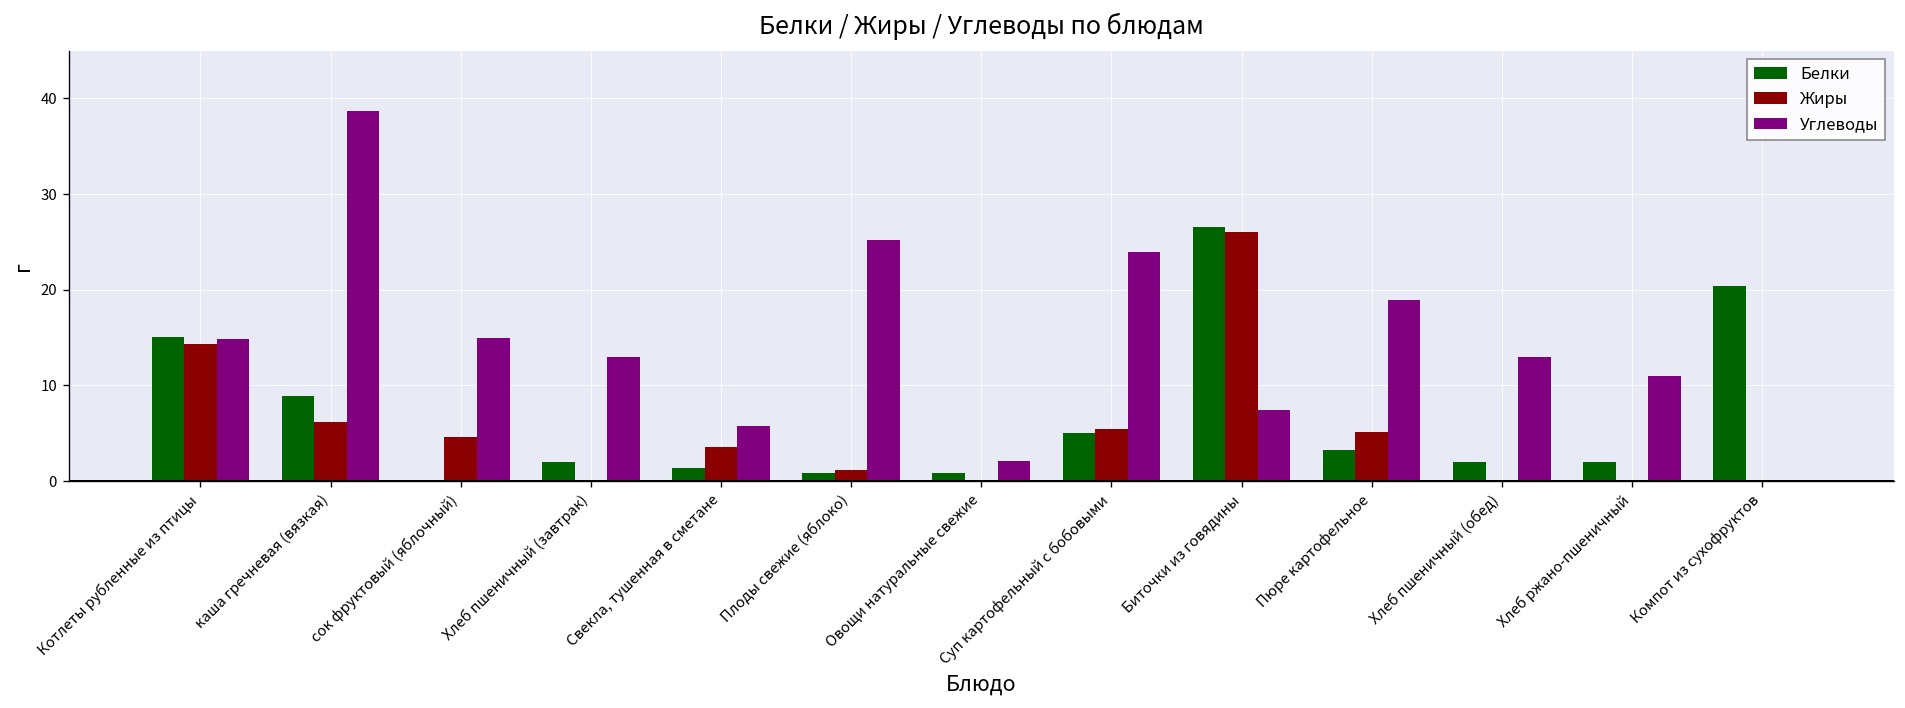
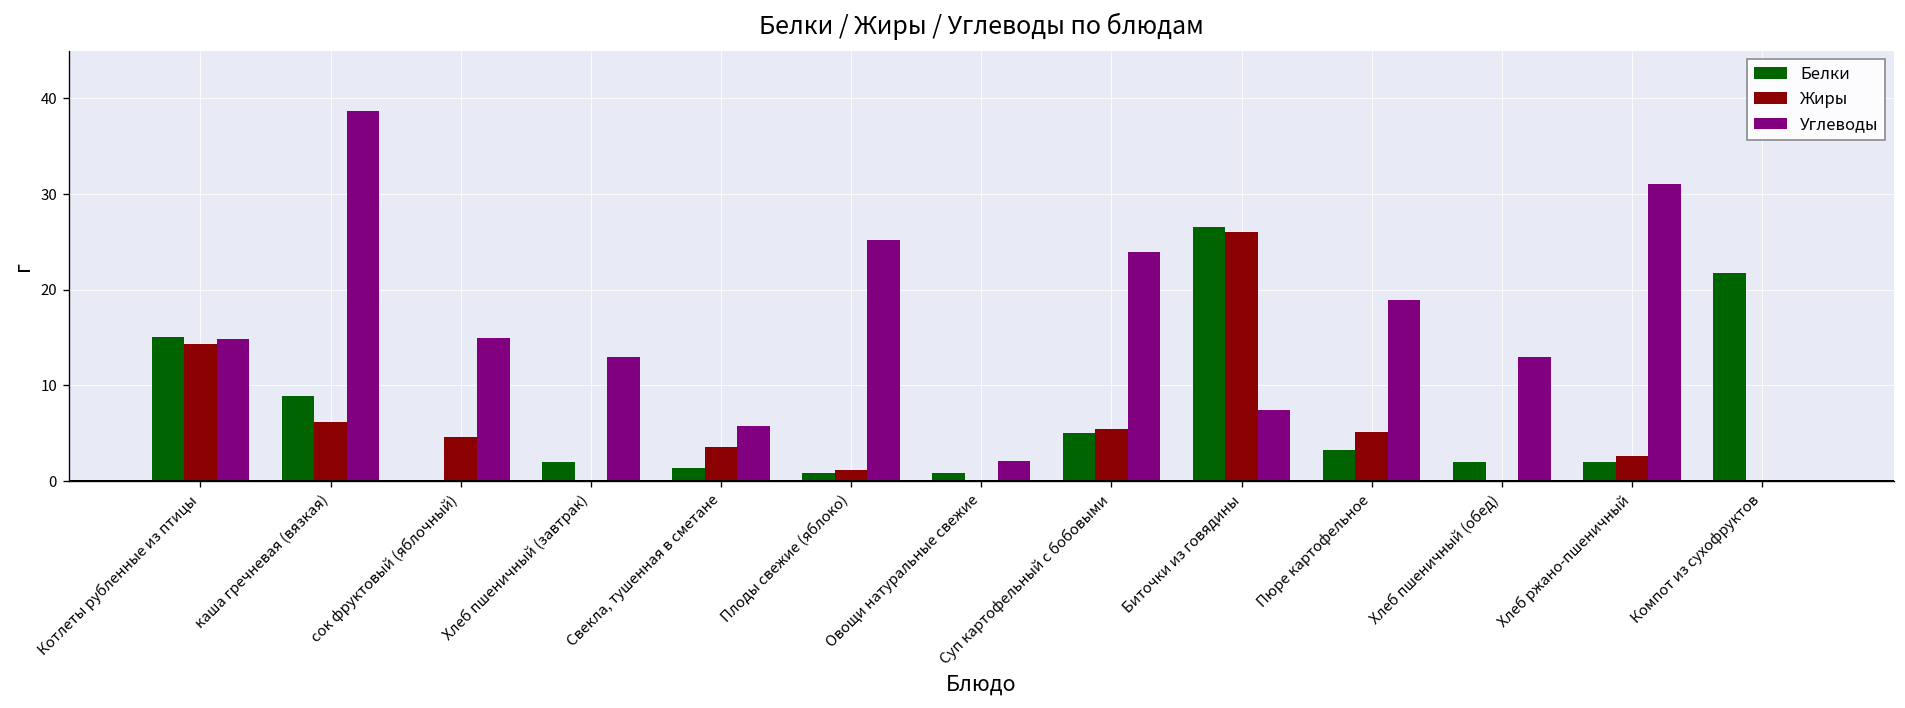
Жиры, Хлеб ржано-пшеничный: 0 -> 3
Углеводы, Хлеб ржано-пшеничный: 11 -> 31
Белки, Компот из сухофруктов: 20 -> 22
